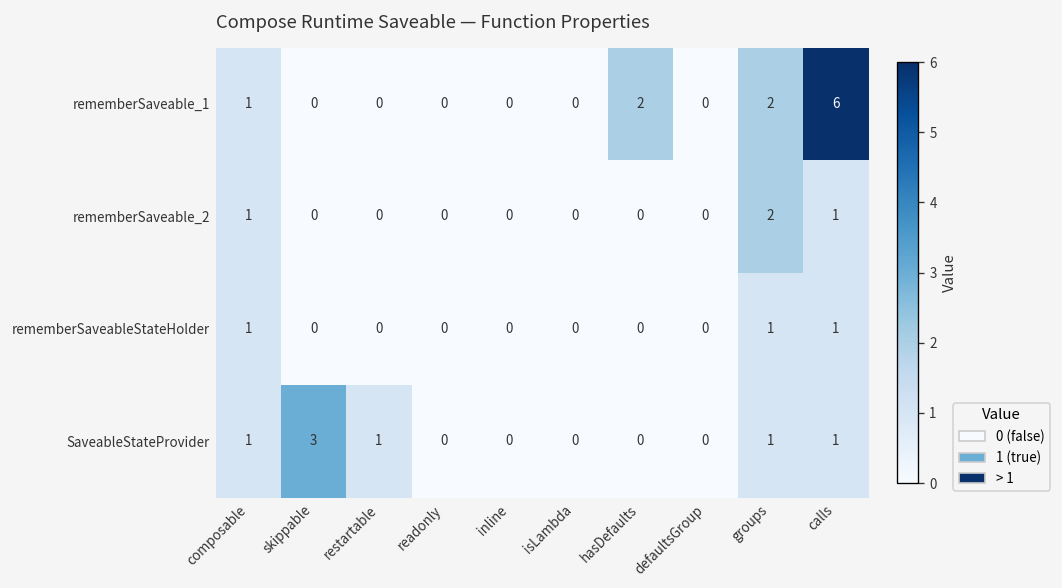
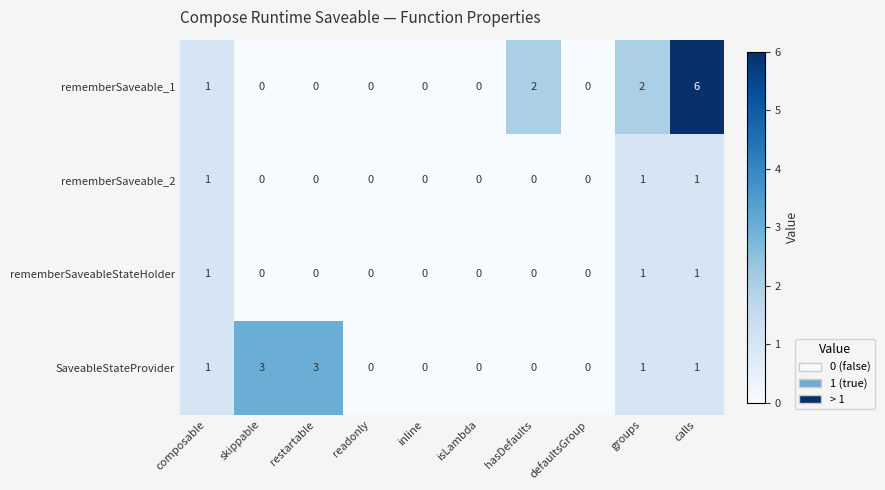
rememberSaveable_2, groups: 2 -> 1
SaveableStateProvider, restartable: 1 -> 3
